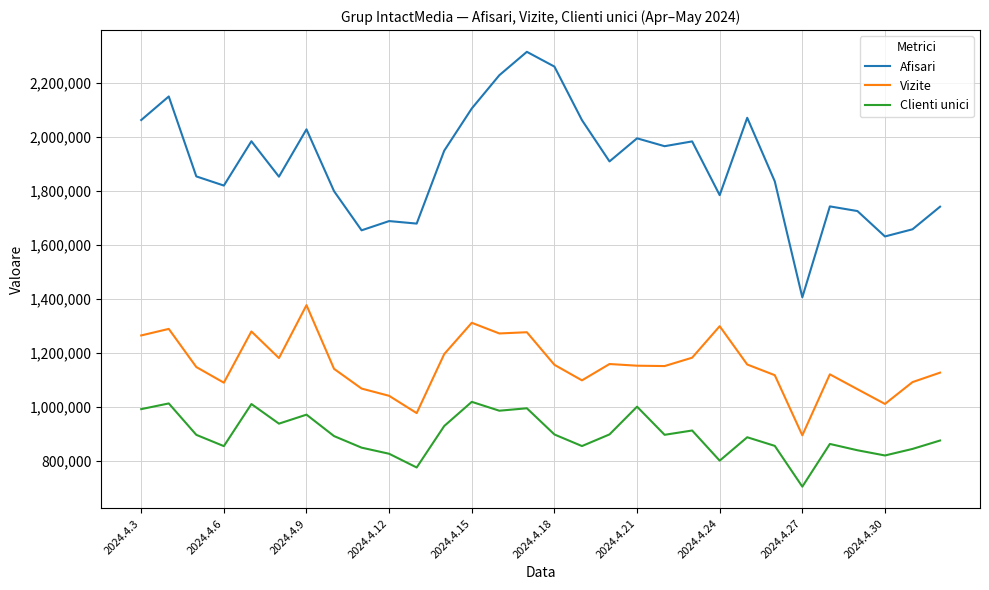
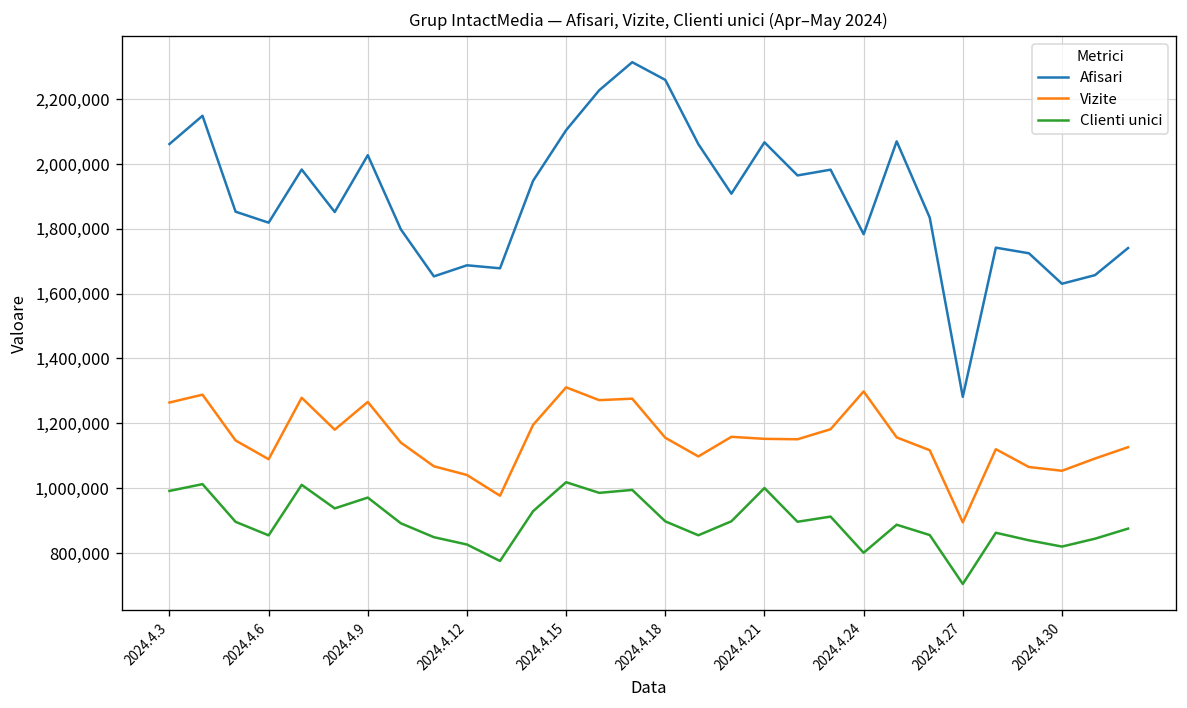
Vizite, 2024.4.9: 1,380,000 -> 1,270,000
Afisari, 2024.4.21: 1,990,000 -> 2,070,000
Afisari, 2024.4.27: 1,410,000 -> 1,280,000
Vizite, 2024.4.30: 1,010,000 -> 1,050,000
